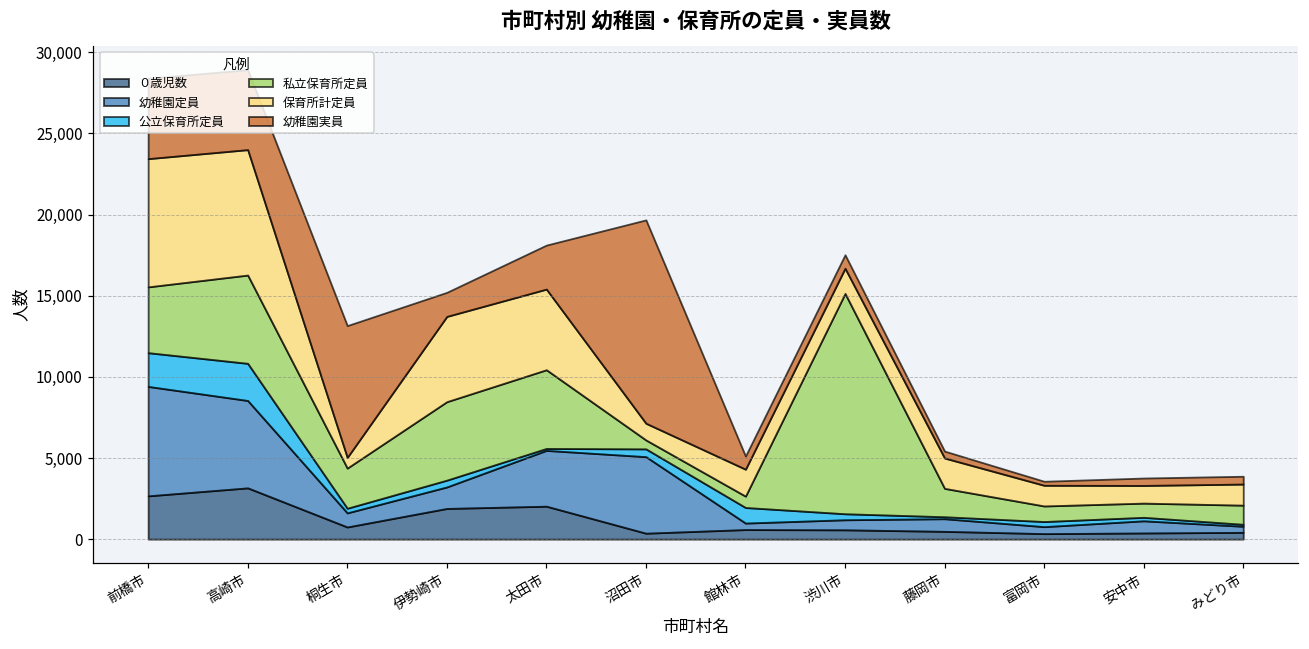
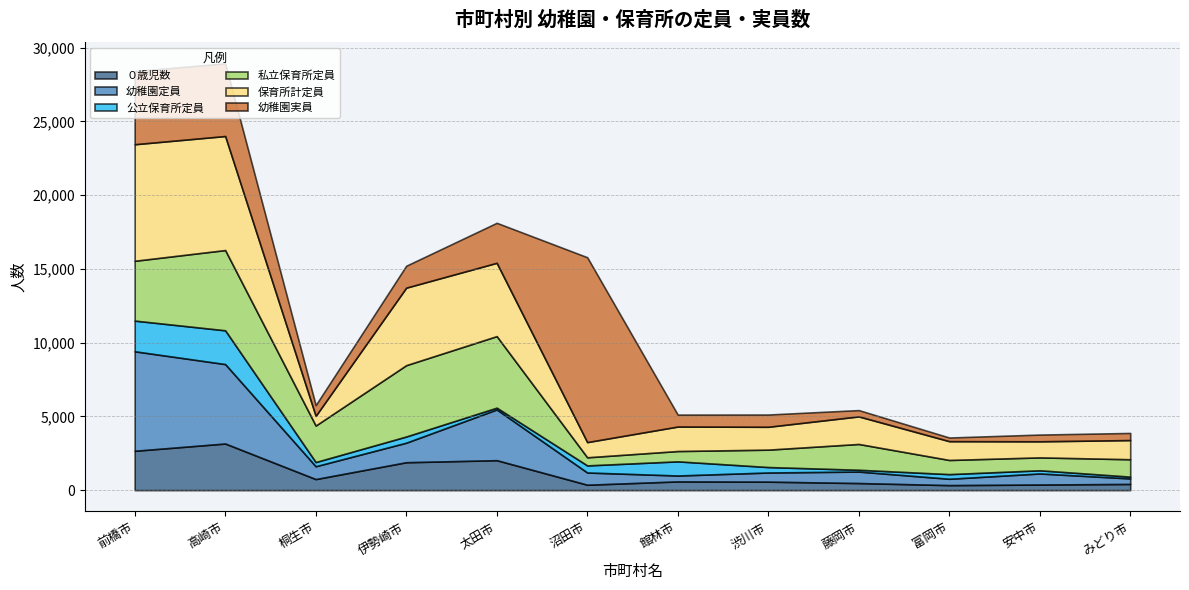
幼稚園実員, 桐生市: 8,100 -> 700
幼稚園定員, 沼田市: 4,700 -> 800
私立保育所定員, 渋川市: 13,600 -> 1,200
